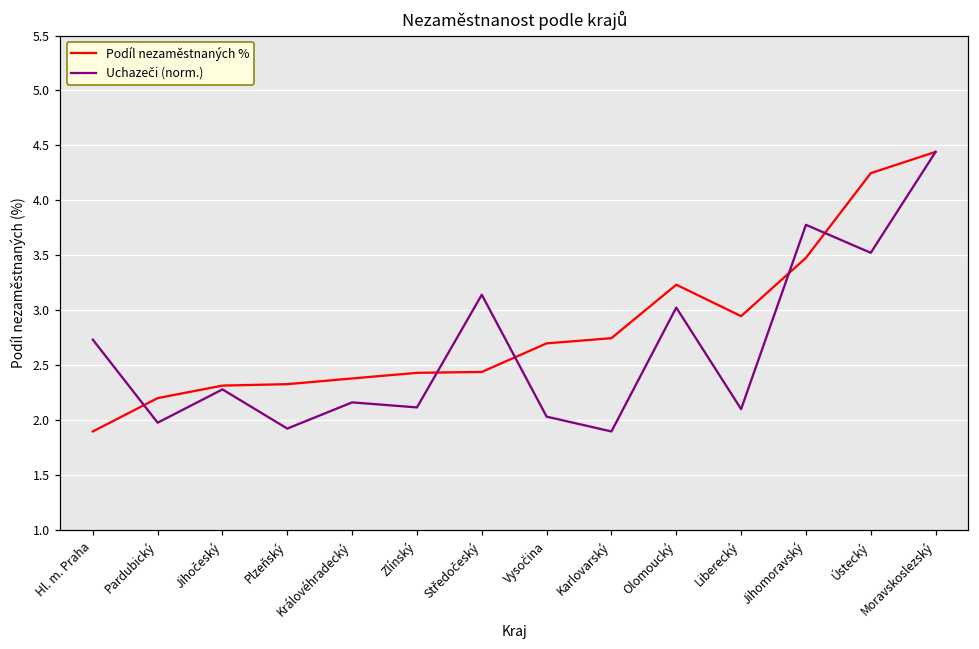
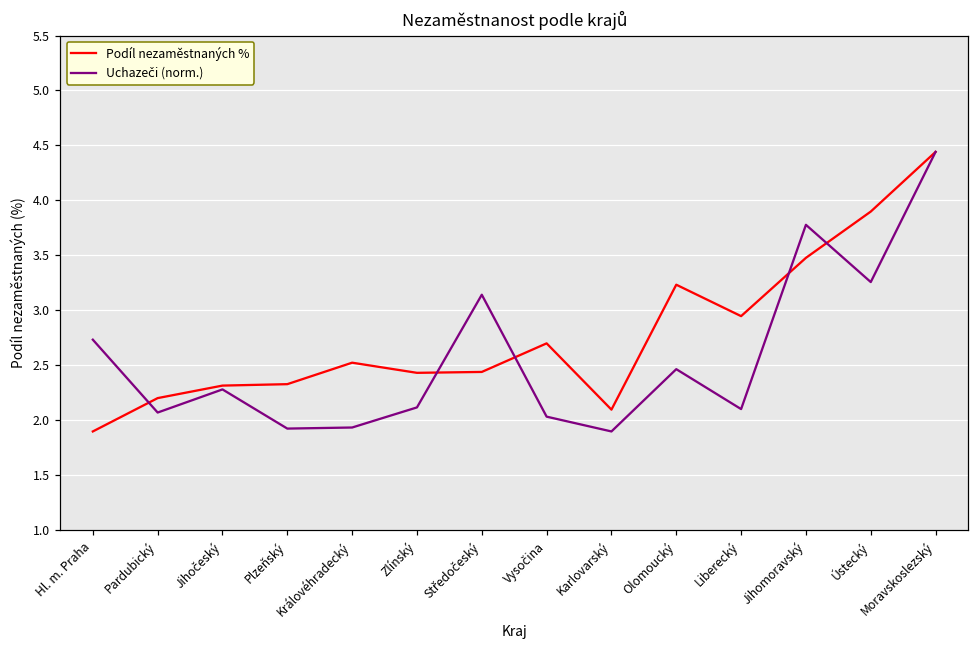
Uchazeči (norm.), Pardubický: 2.0 -> 2.1
Podíl nezaměstnaných %, Královéhradecký: 2.4 -> 2.5
Uchazeči (norm.), Královéhradecký: 2.2 -> 1.9
Podíl nezaměstnaných %, Karlovarský: 2.7 -> 2.1
Uchazeči (norm.), Olomoucký: 3.0 -> 2.5
Podíl nezaměstnaných %, Ústecký: 4.2 -> 3.9
Uchazeči (norm.), Ústecký: 3.5 -> 3.3
